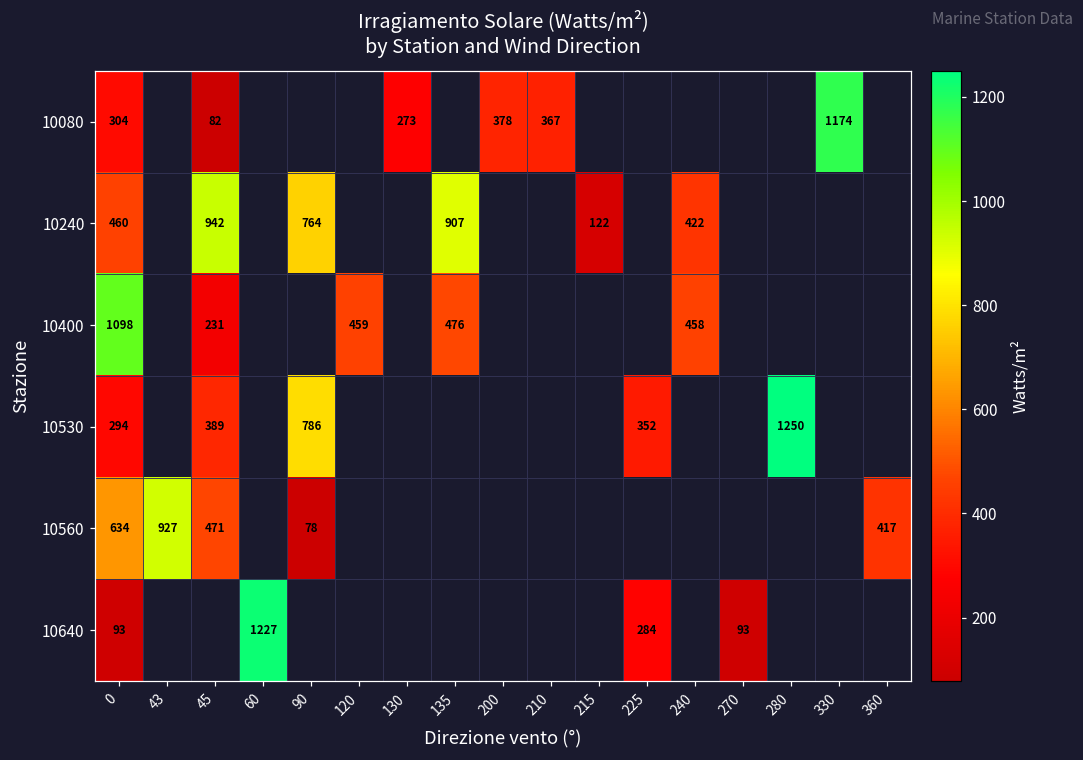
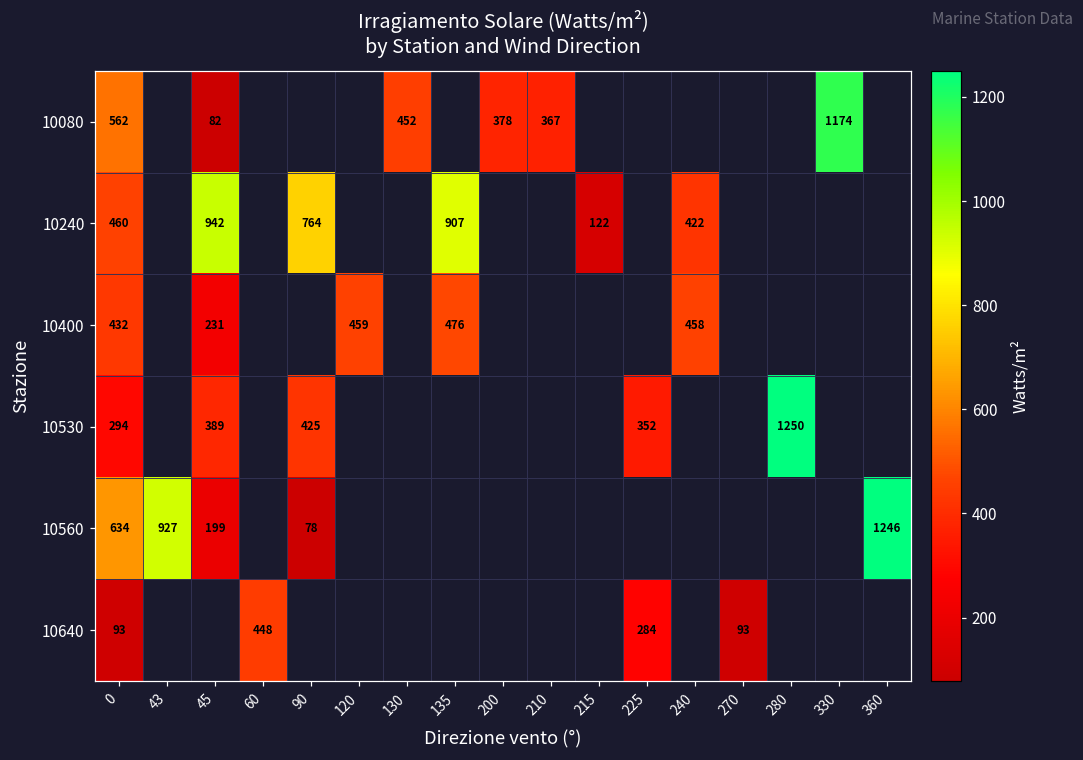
10080, 0: 304 -> 562
10080, 130: 273 -> 452
10400, 0: 1098 -> 432
10530, 90: 786 -> 425
10560, 45: 471 -> 199
10560, 360: 417 -> 1246
10640, 60: 1227 -> 448
